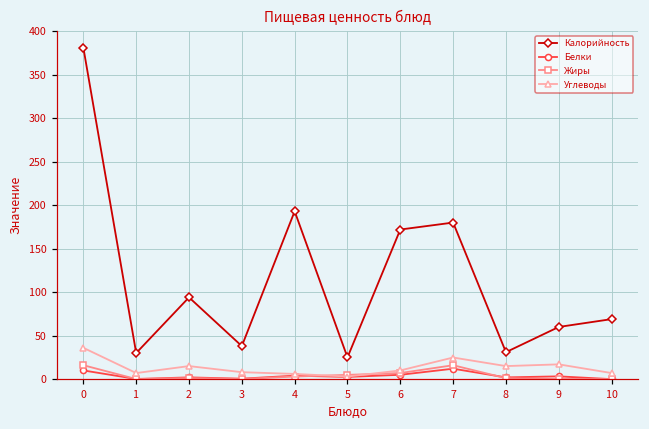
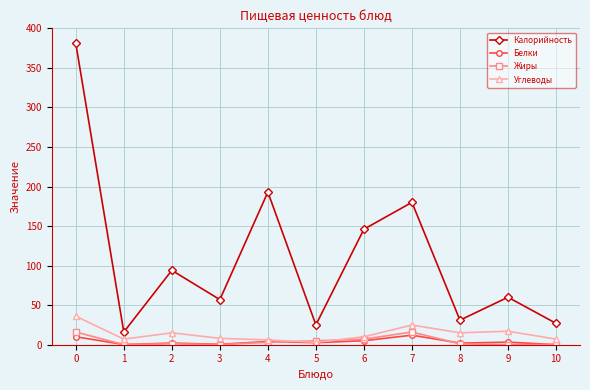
Калорийность, 1: 30 -> 20
Калорийность, 3: 40 -> 60
Калорийность, 6: 170 -> 150
Калорийность, 10: 70 -> 30
